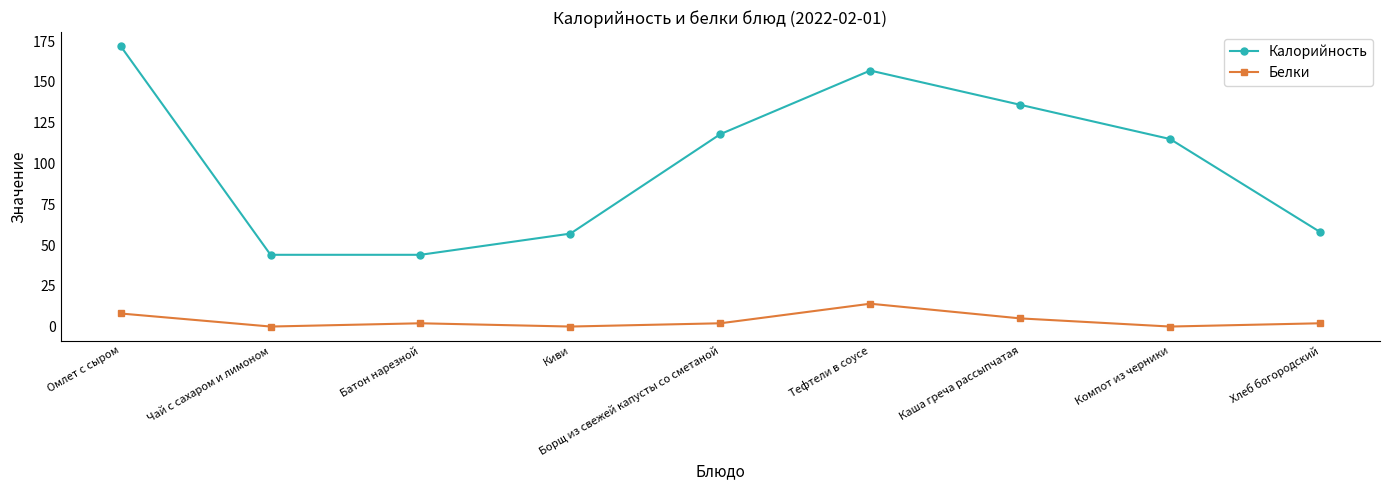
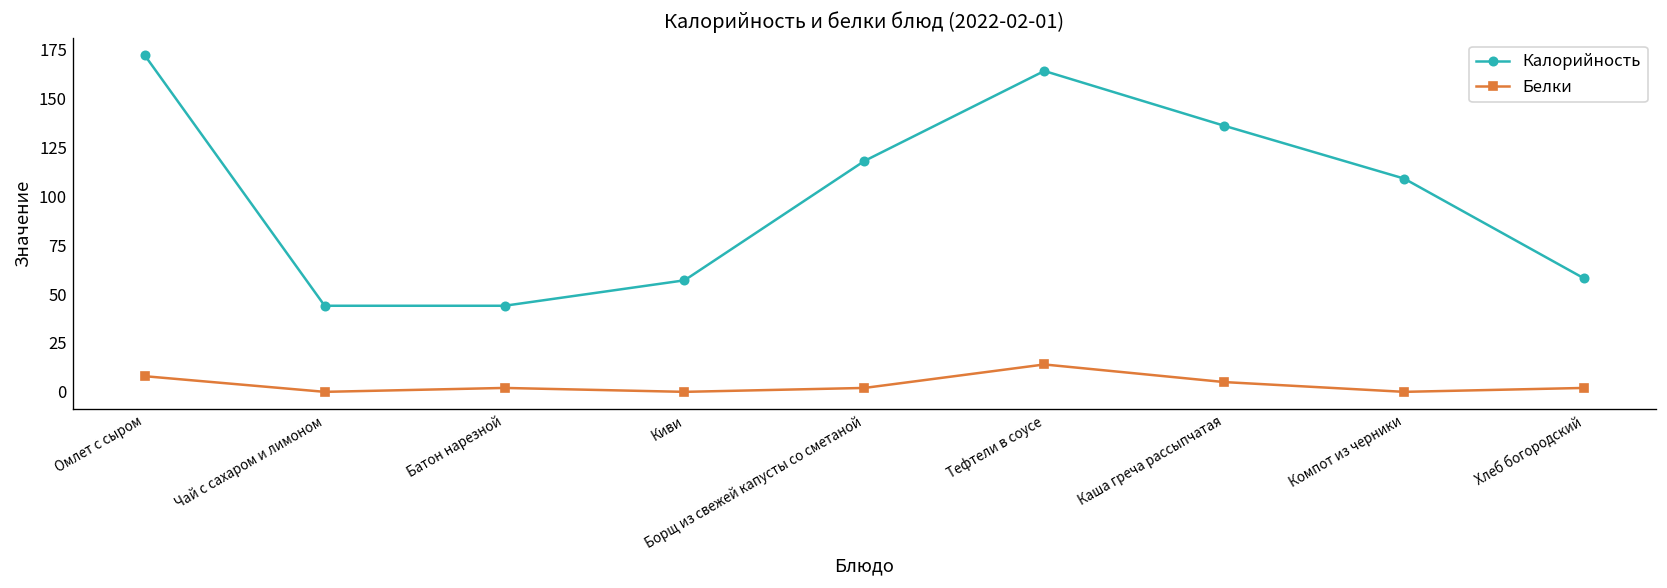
Калорийность, Тефтели в соусе: 157 -> 164
Калорийность, Компот из черники: 115 -> 109
